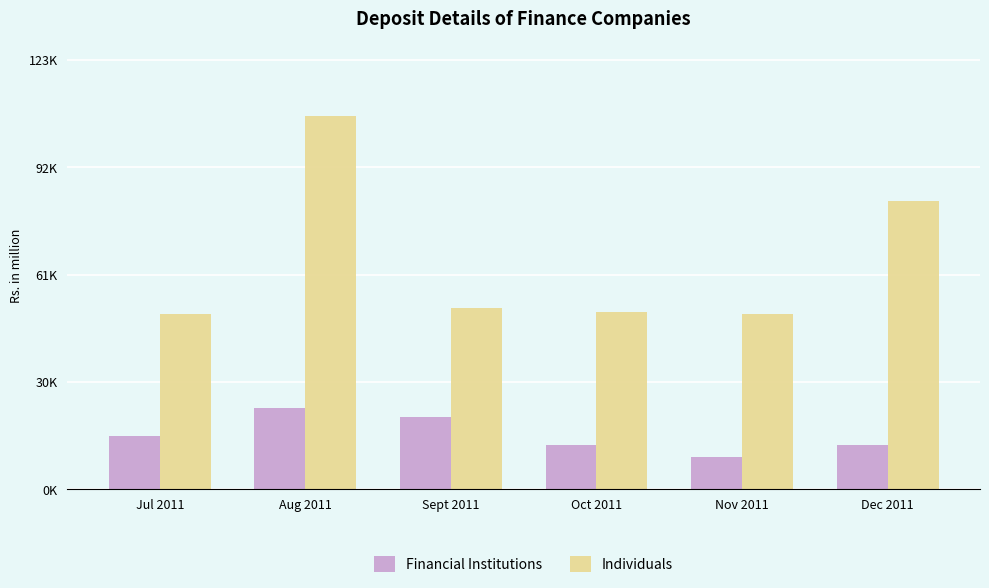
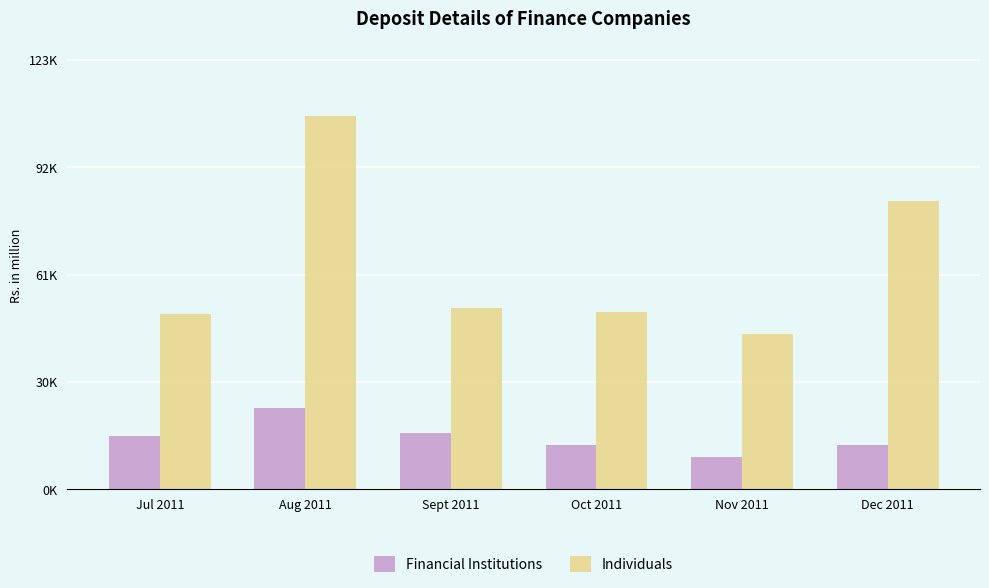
Financial Institutions, Sept 2011: 21000 -> 16000
Individuals, Nov 2011: 51000 -> 45000
